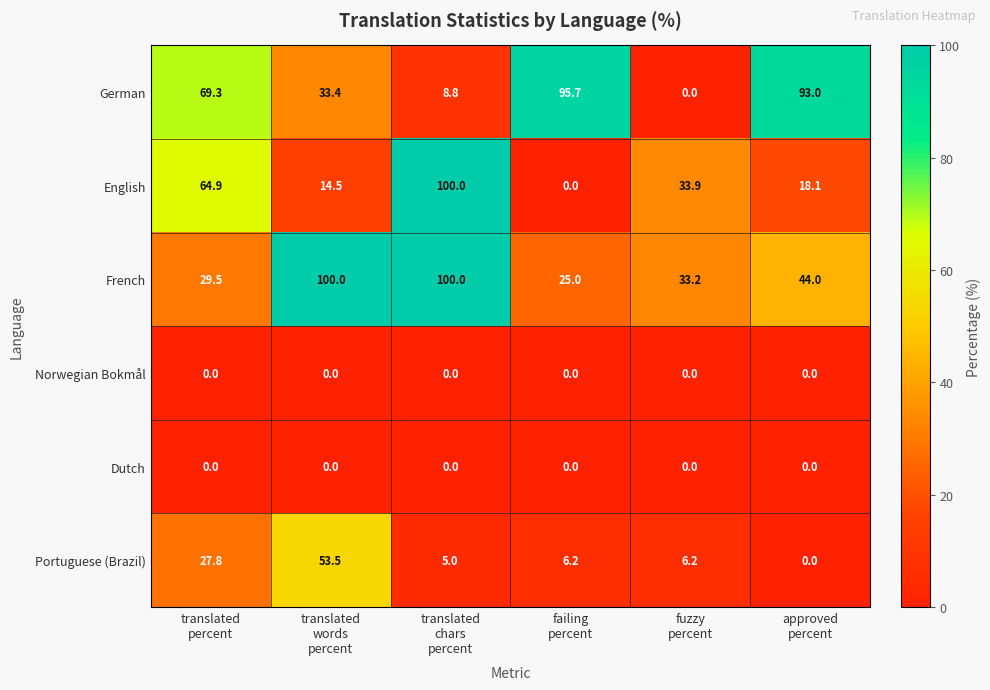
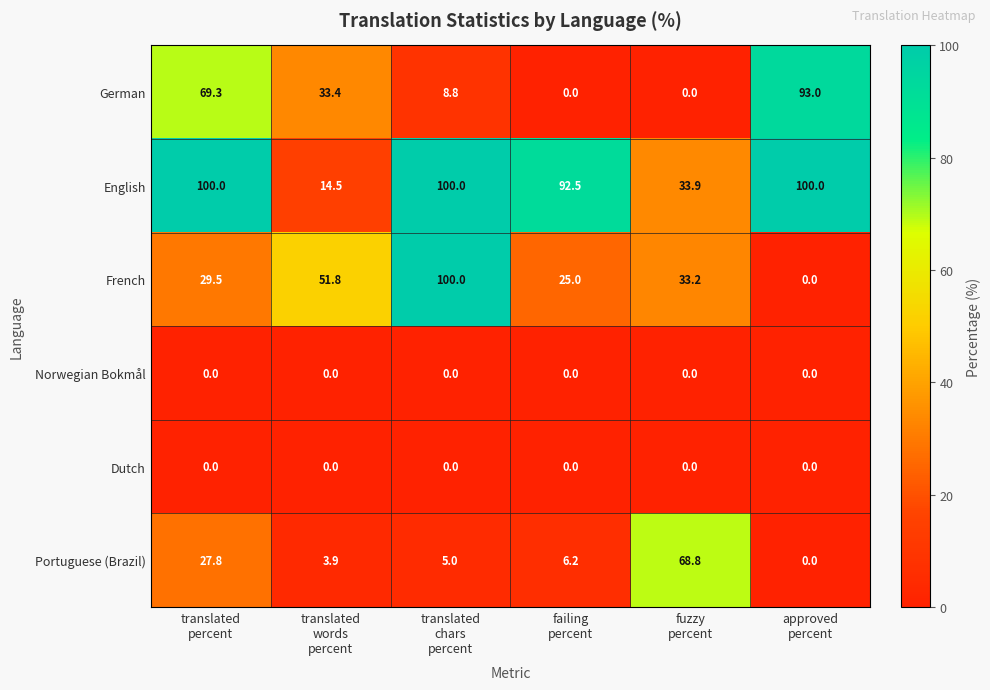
German, failing percent: 95.7 -> 0.0
English, translated percent: 64.9 -> 100.0
English, failing percent: 0.0 -> 92.5
English, approved percent: 18.1 -> 100.0
French, translated words percent: 100.0 -> 51.8
French, approved percent: 44.0 -> 0.0
Portuguese (Brazil), translated words percent: 53.5 -> 3.9
Portuguese (Brazil), fuzzy percent: 6.2 -> 68.8
